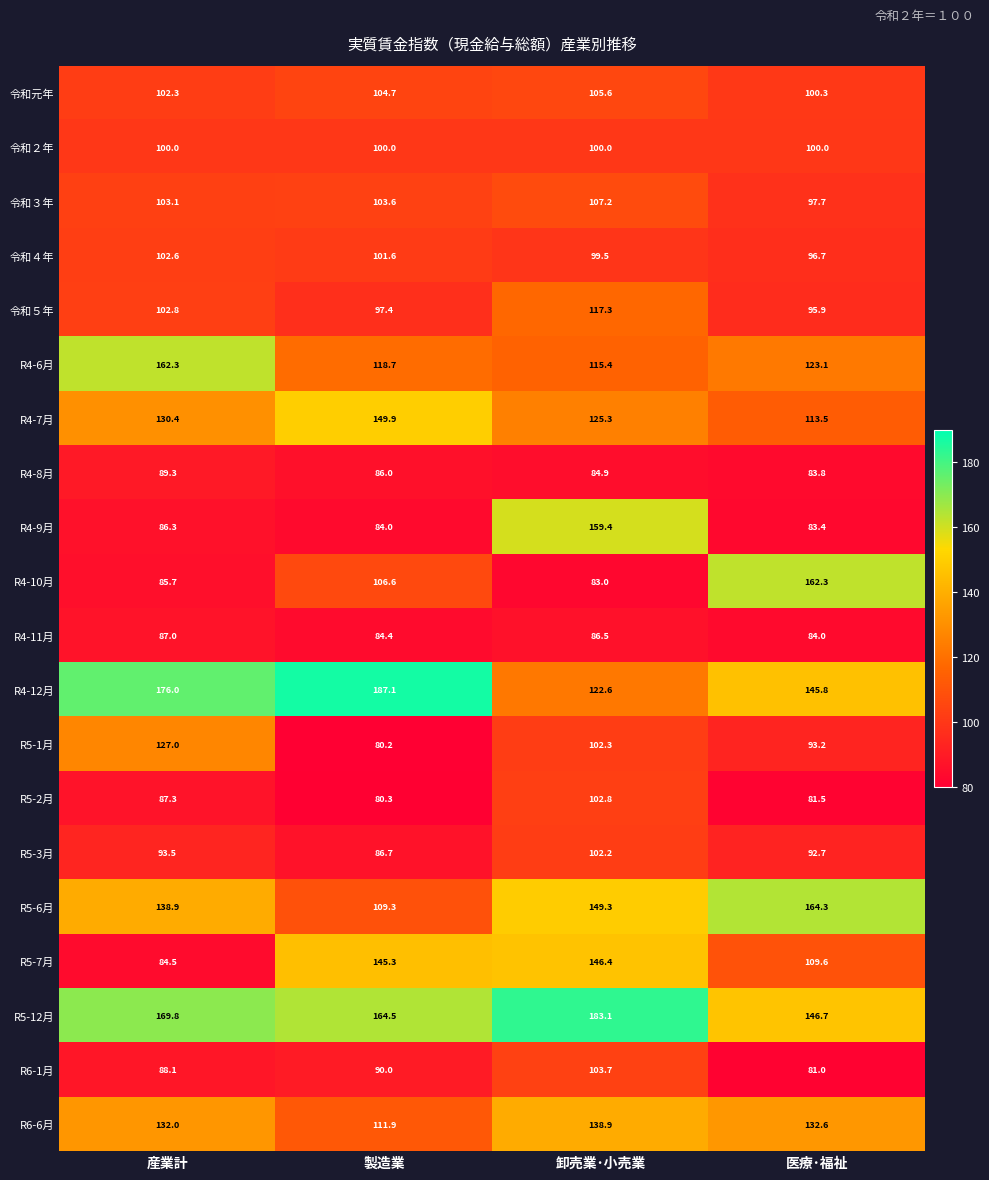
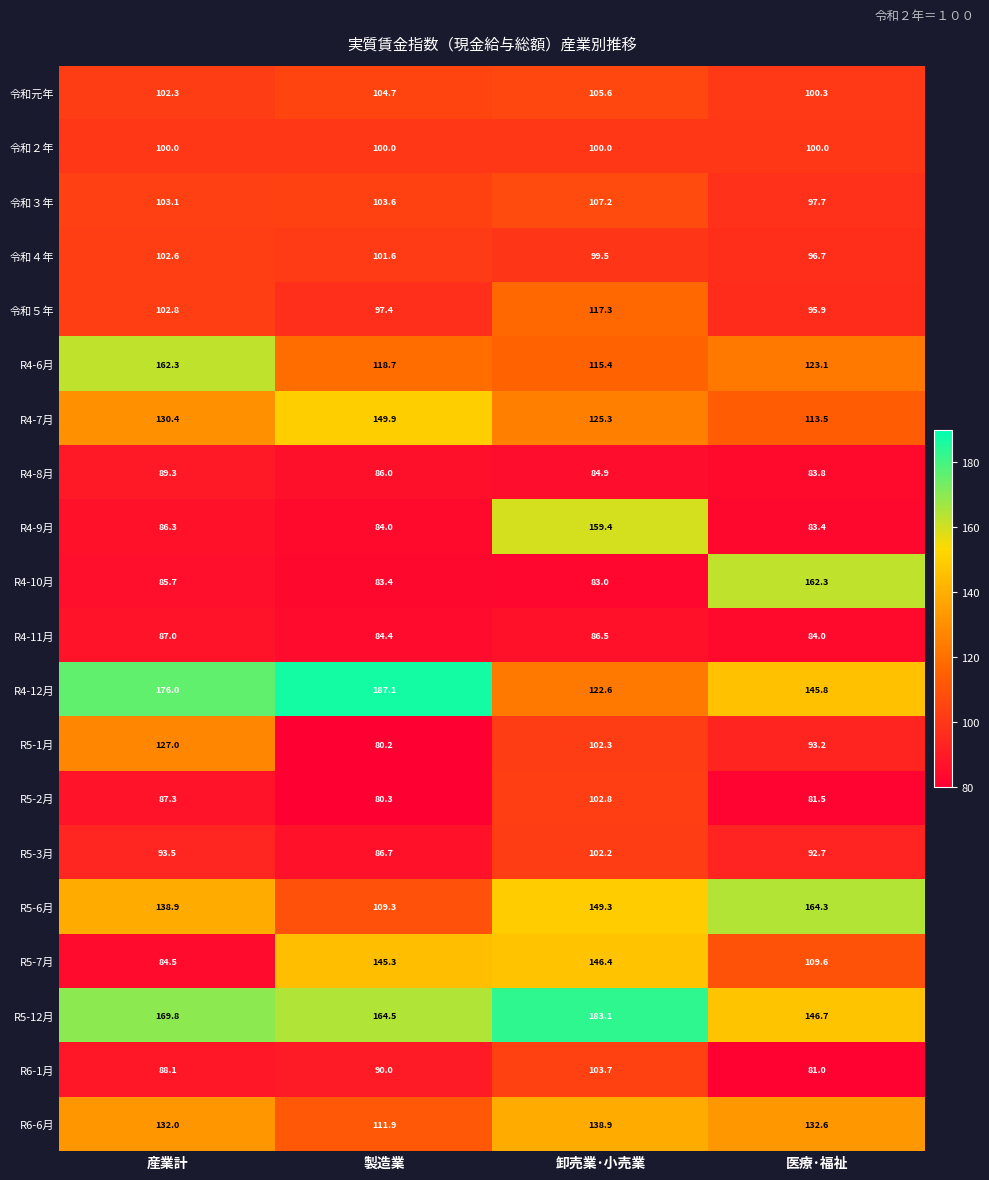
R4-10月, 製造業: 106.6 -> 83.4
